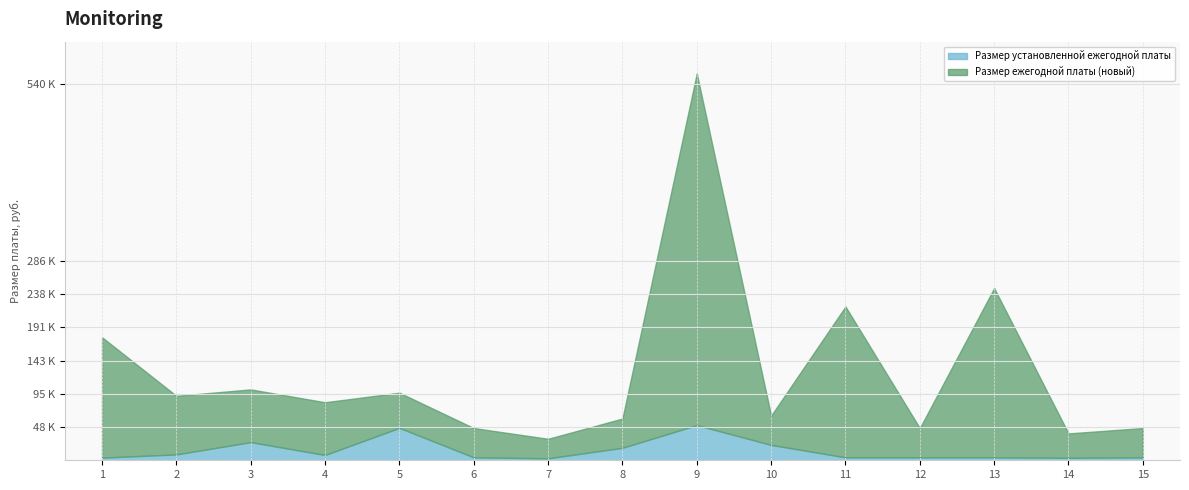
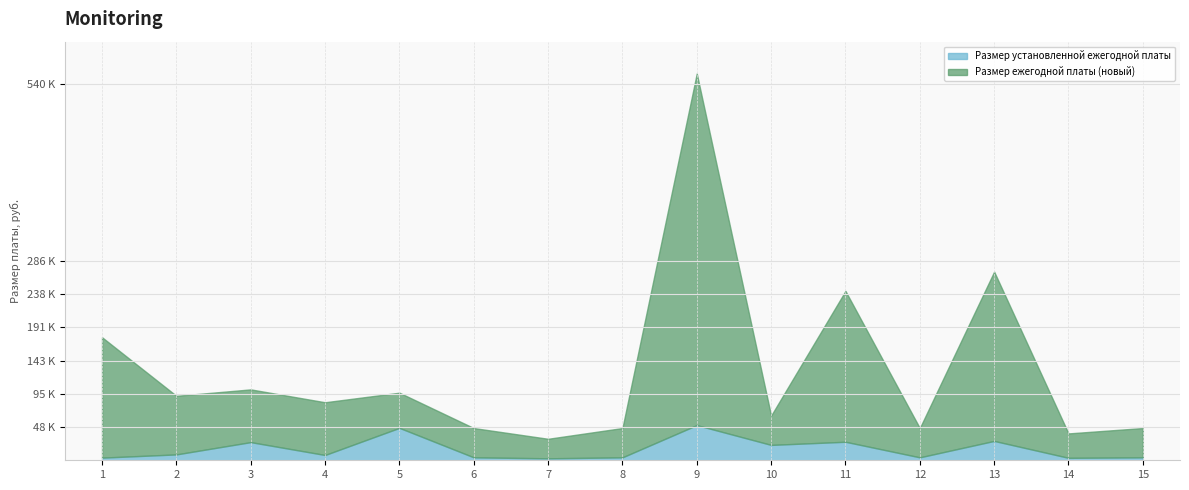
Размер установленной ежегодной платы, 8: 20000 -> 0
Размер установленной ежегодной платы, 11: 0 -> 30000
Размер установленной ежегодной платы, 13: 0 -> 30000
